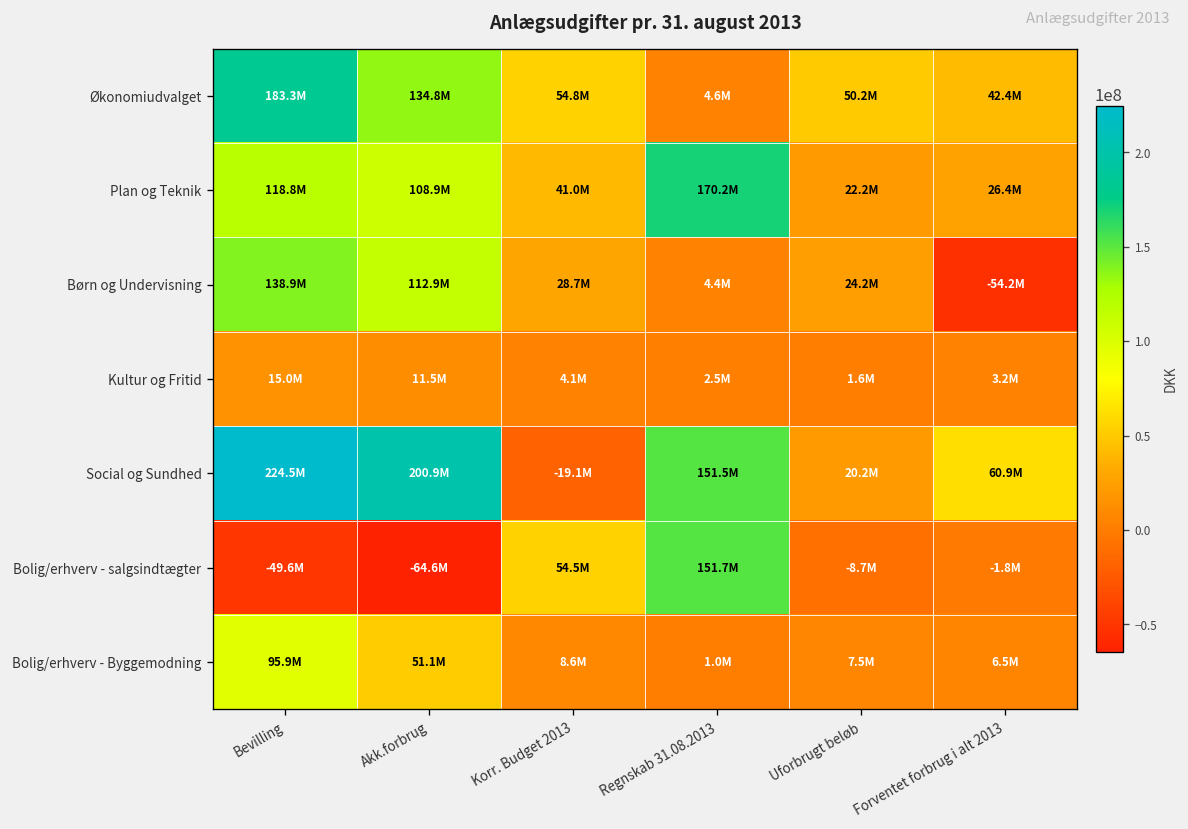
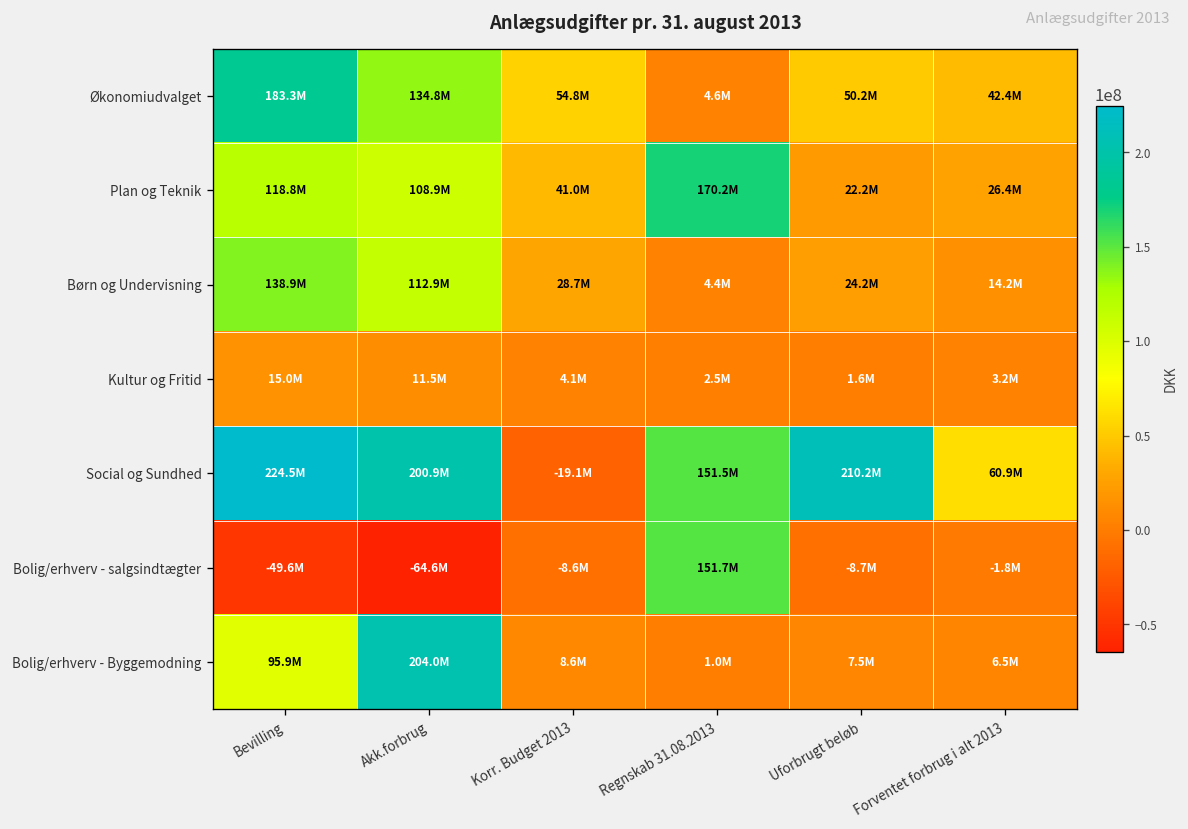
Børn og Undervisning, Forventet forbrug i alt 2013: -54.2M -> 14.2M
Social og Sundhed, Uforbrugt beløb: 20.2M -> 210.2M
Bolig/erhverv - salgsindtægter, Korr. Budget 2013: 54.5M -> -8.6M
Bolig/erhverv - Byggemodning, Akk.forbrug: 51.1M -> 204.0M
